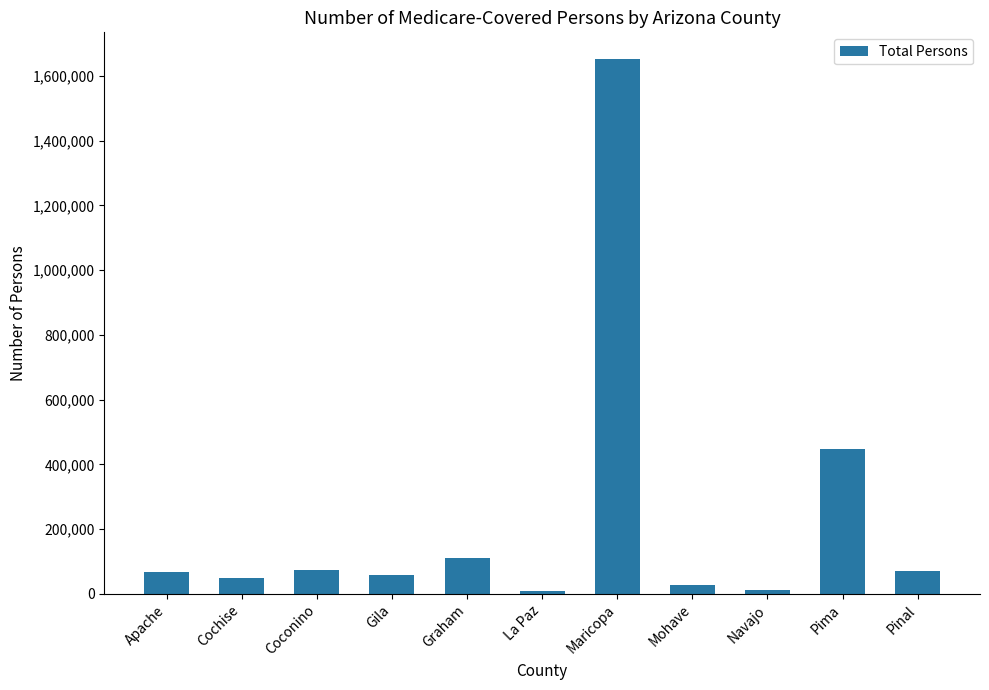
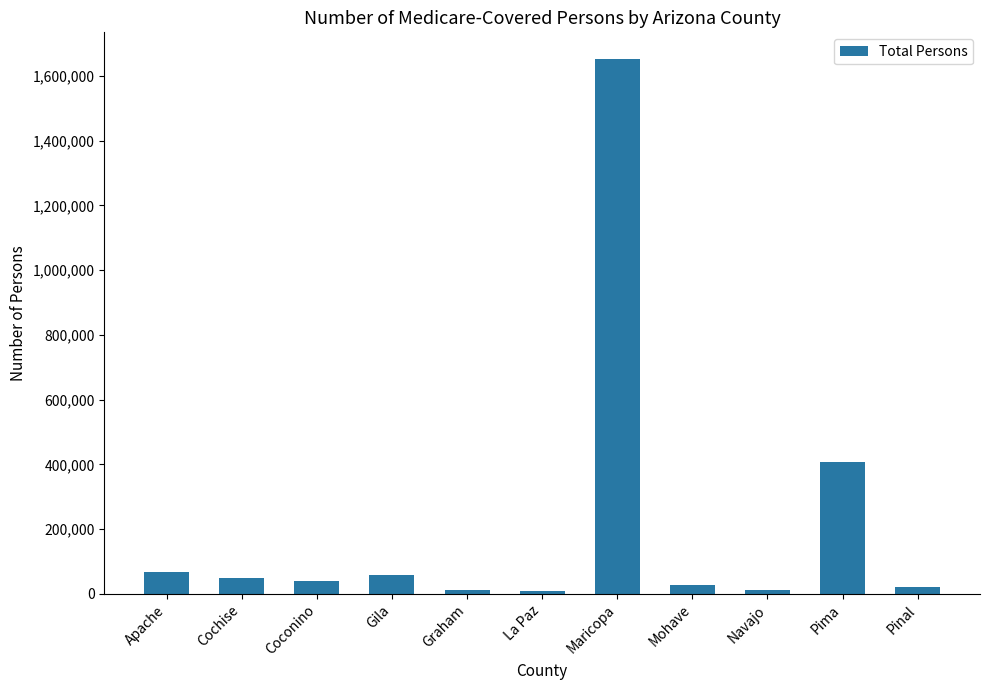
Coconino: 70,000 -> 40,000
Graham: 110,000 -> 10,000
Pima: 450,000 -> 410,000
Pinal: 70,000 -> 20,000
